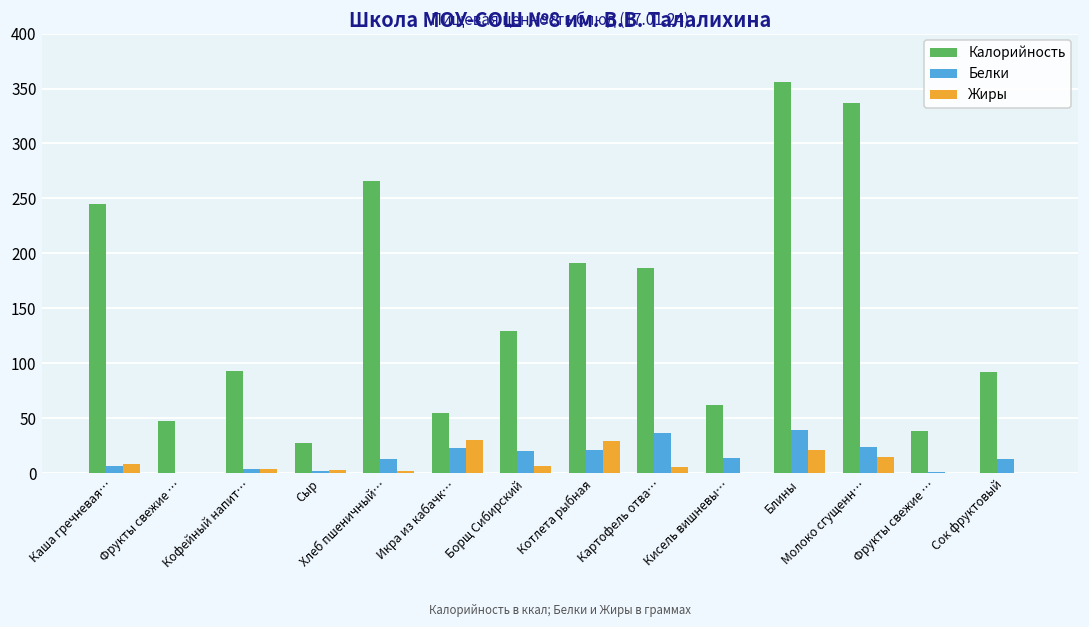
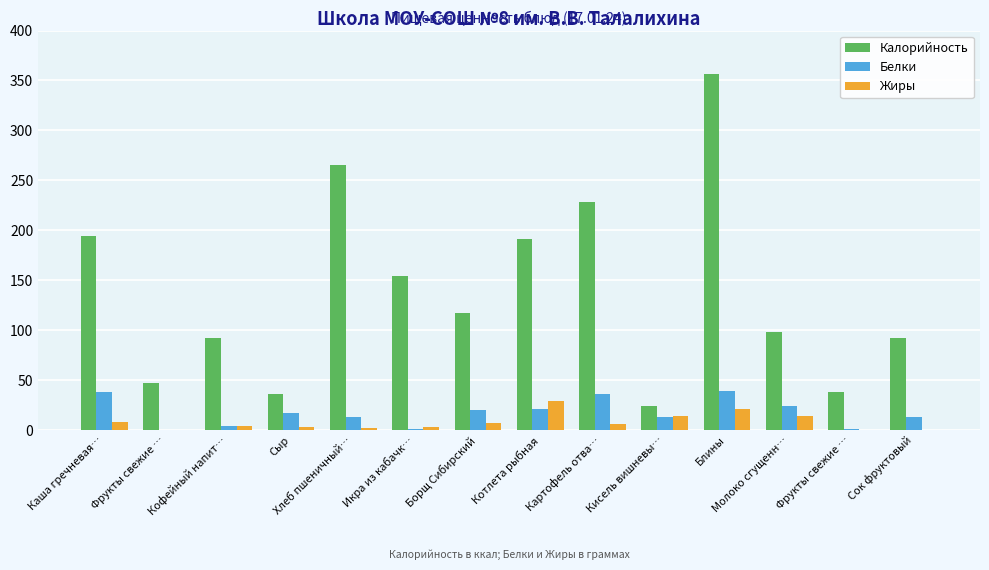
Калорийность, Каша гречневая…: 240 -> 190
Белки, Каша гречневая…: 10 -> 40
Калорийность, Сыр: 30 -> 40
Белки, Сыр: 0 -> 20
Калорийность, Икра из кабачк…: 50 -> 150
Белки, Икра из кабачк…: 20 -> 0
Жиры, Икра из кабачк…: 30 -> 0
Калорийность, Борщ Сибирский: 130 -> 120
Калорийность, Картофель отва…: 190 -> 230
Калорийность, Кисель вишневы…: 60 -> 20
Жиры, Кисель вишневы…: 0 -> 10
Калорийность, Молоко сгущенн…: 340 -> 100
